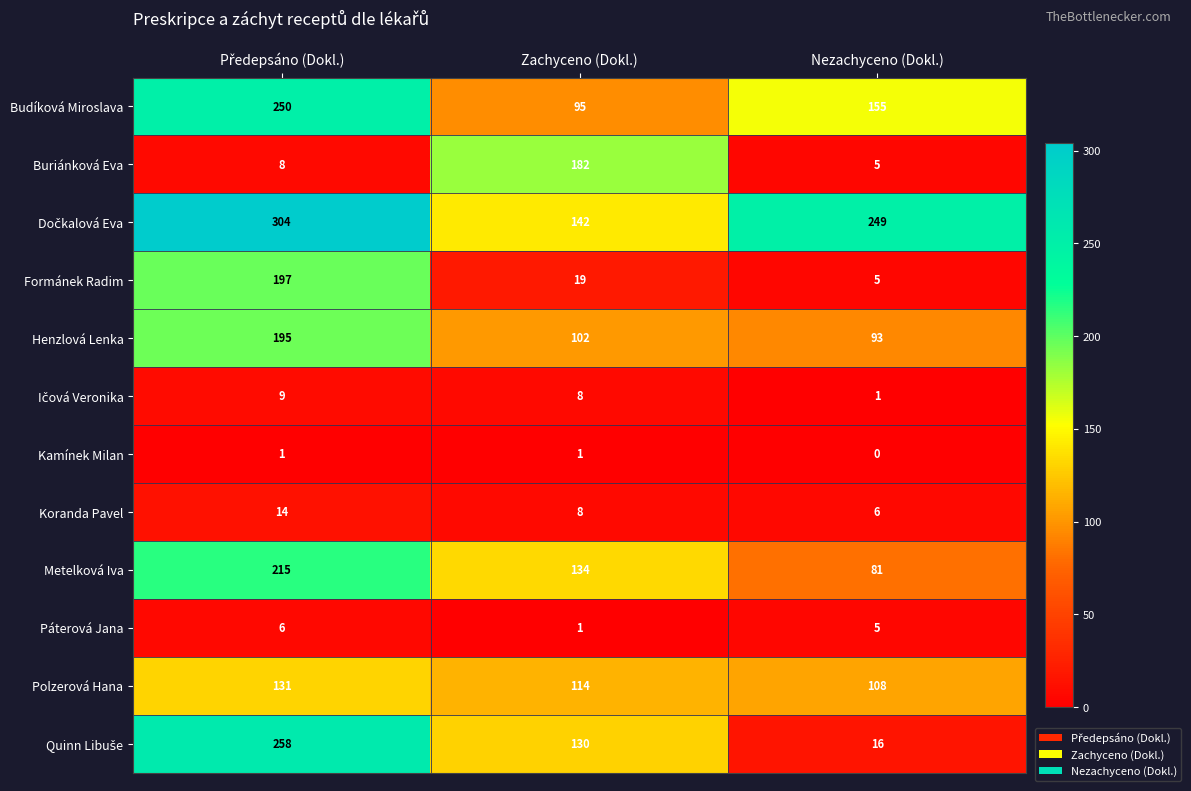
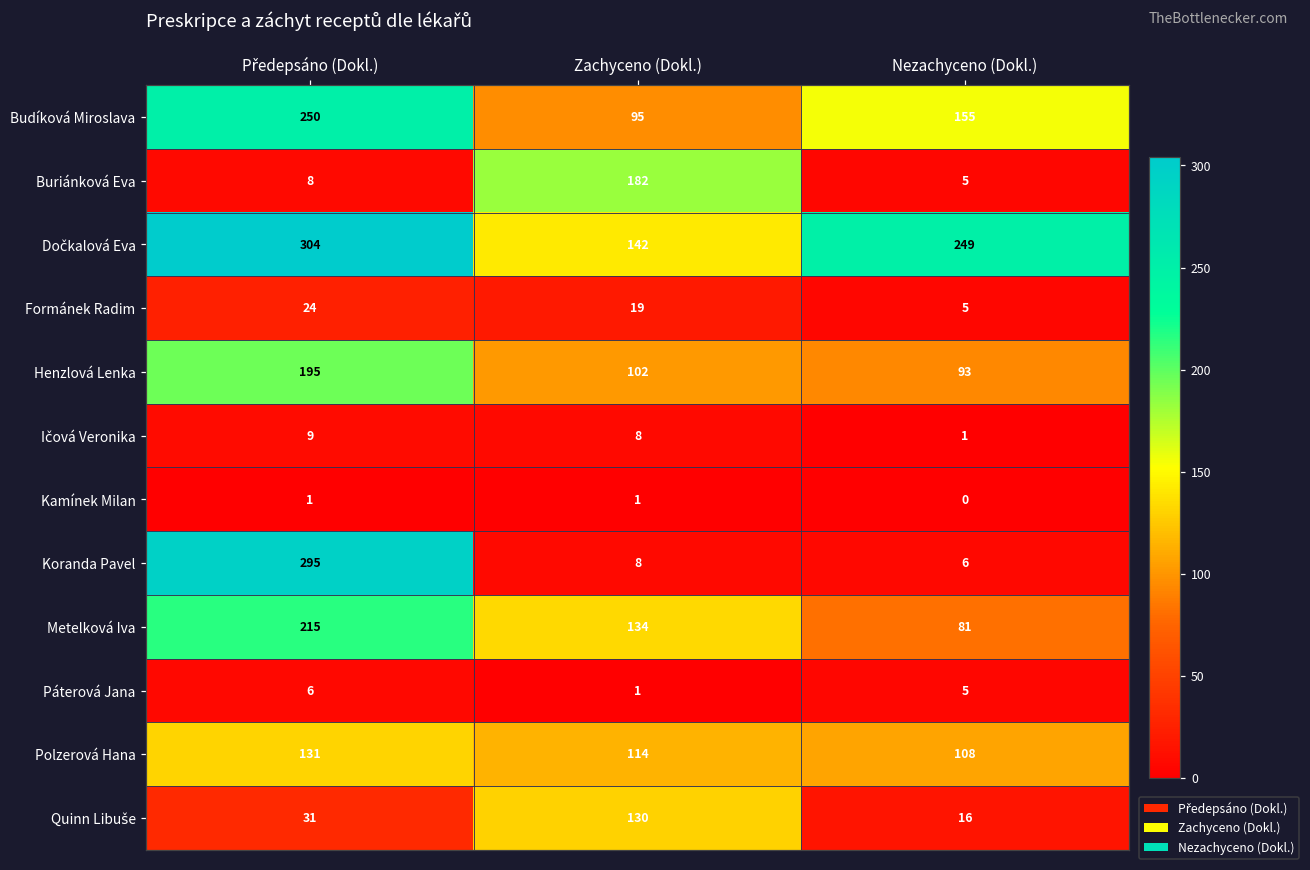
Formánek Radim, Předepsáno (Dokl.): 197 -> 24
Koranda Pavel, Předepsáno (Dokl.): 14 -> 295
Quinn Libuše, Předepsáno (Dokl.): 258 -> 31
